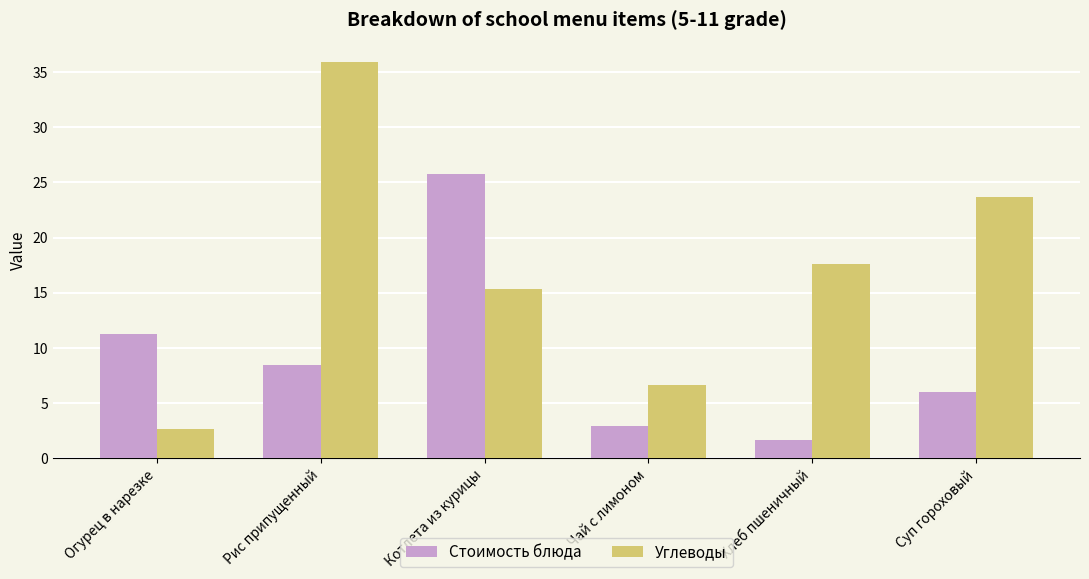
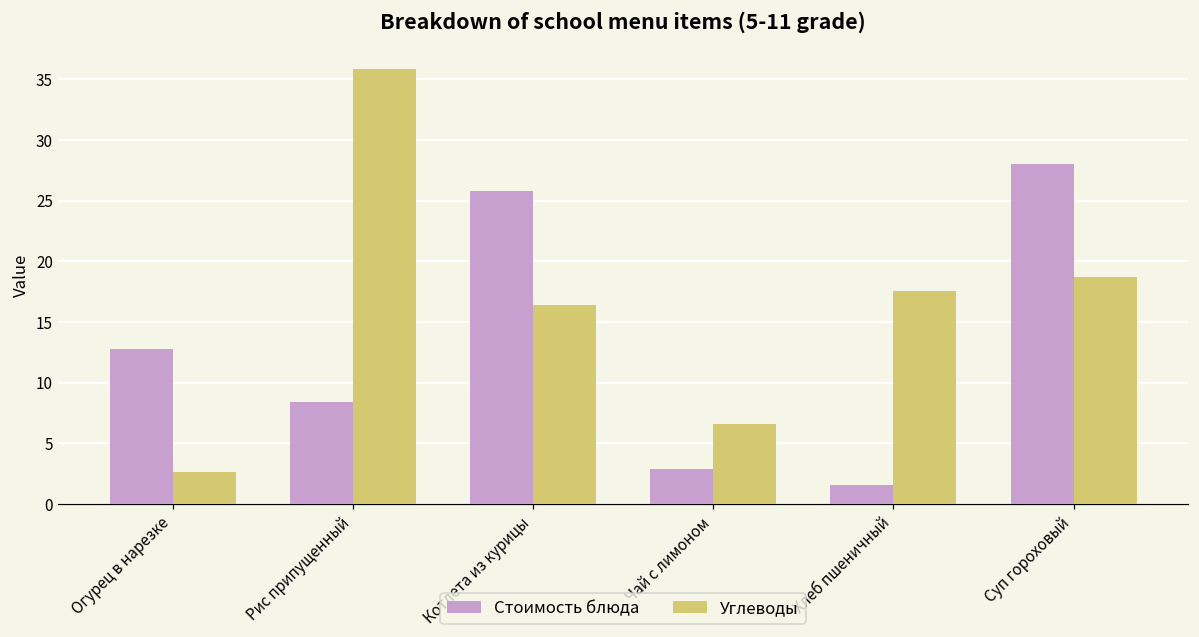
Стоимость блюда, Огурец в нарезке: 11.3 -> 12.8
Углеводы, Котлета из курицы: 15.3 -> 16.4
Стоимость блюда, Суп гороховый: 6.0 -> 28.0
Углеводы, Суп гороховый: 23.7 -> 18.7
